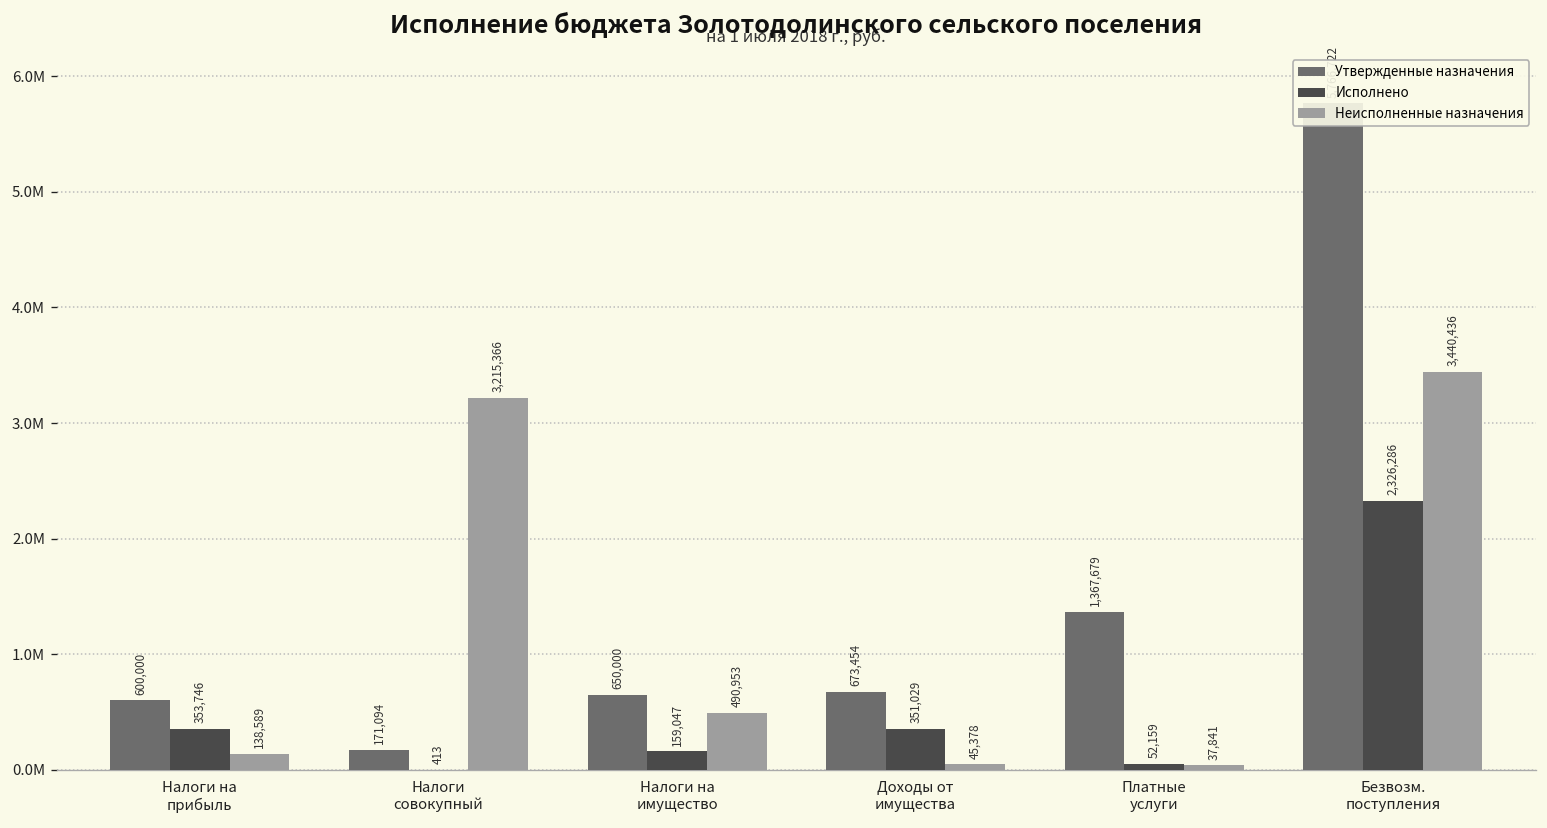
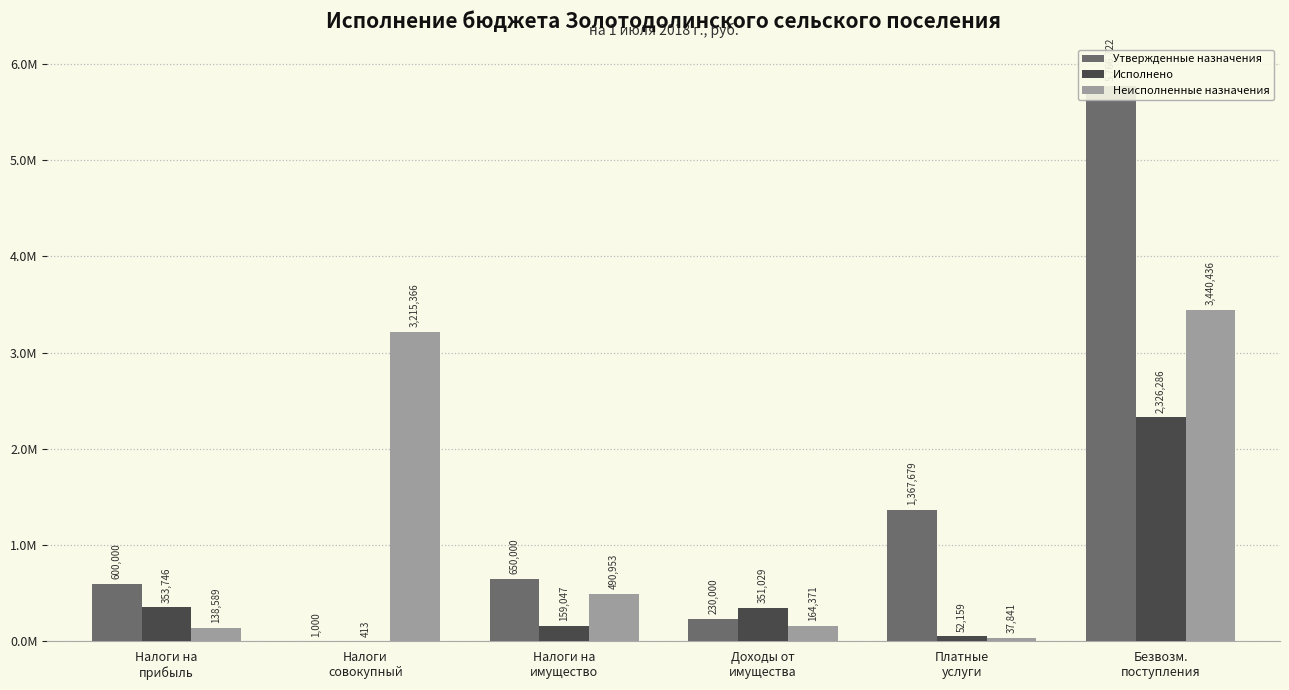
Утвержденные назначения, Налоги совокупный: 171,094 -> 1,000
Утвержденные назначения, Доходы от имущества: 673,454 -> 230,000
Неисполненные назначения, Доходы от имущества: 45,378 -> 164,371
